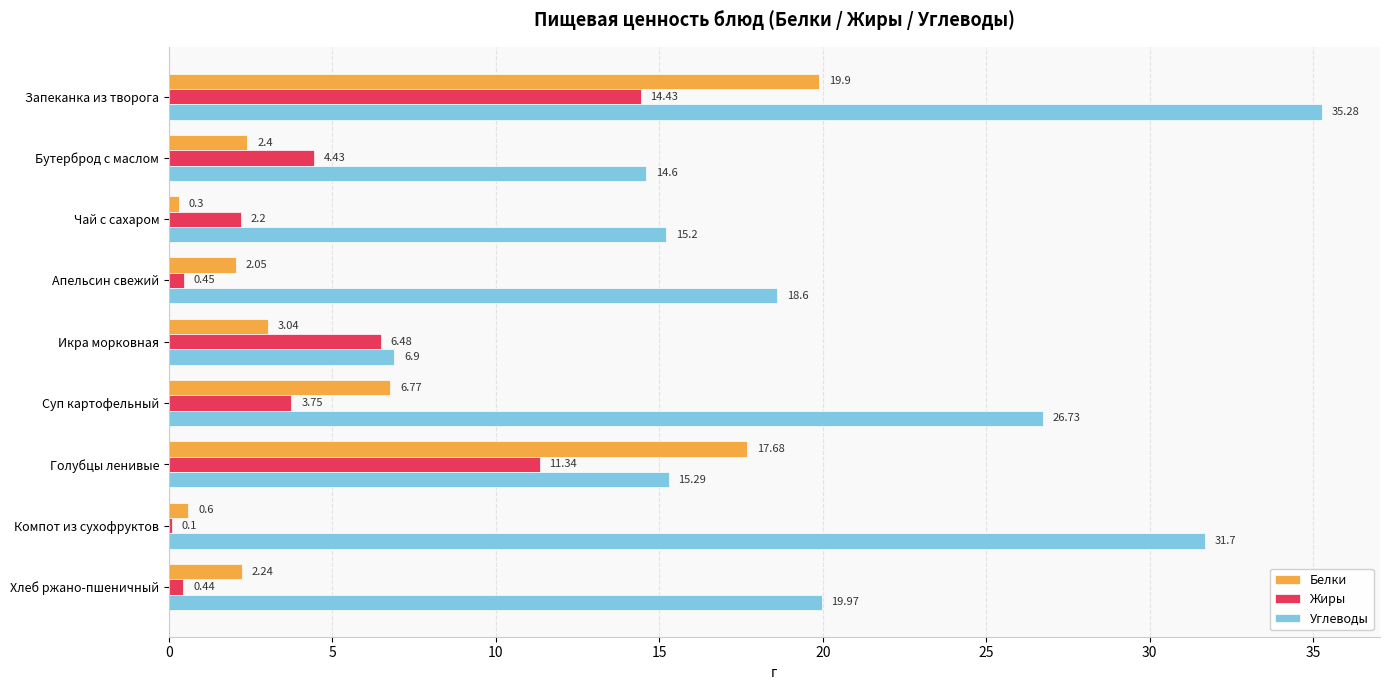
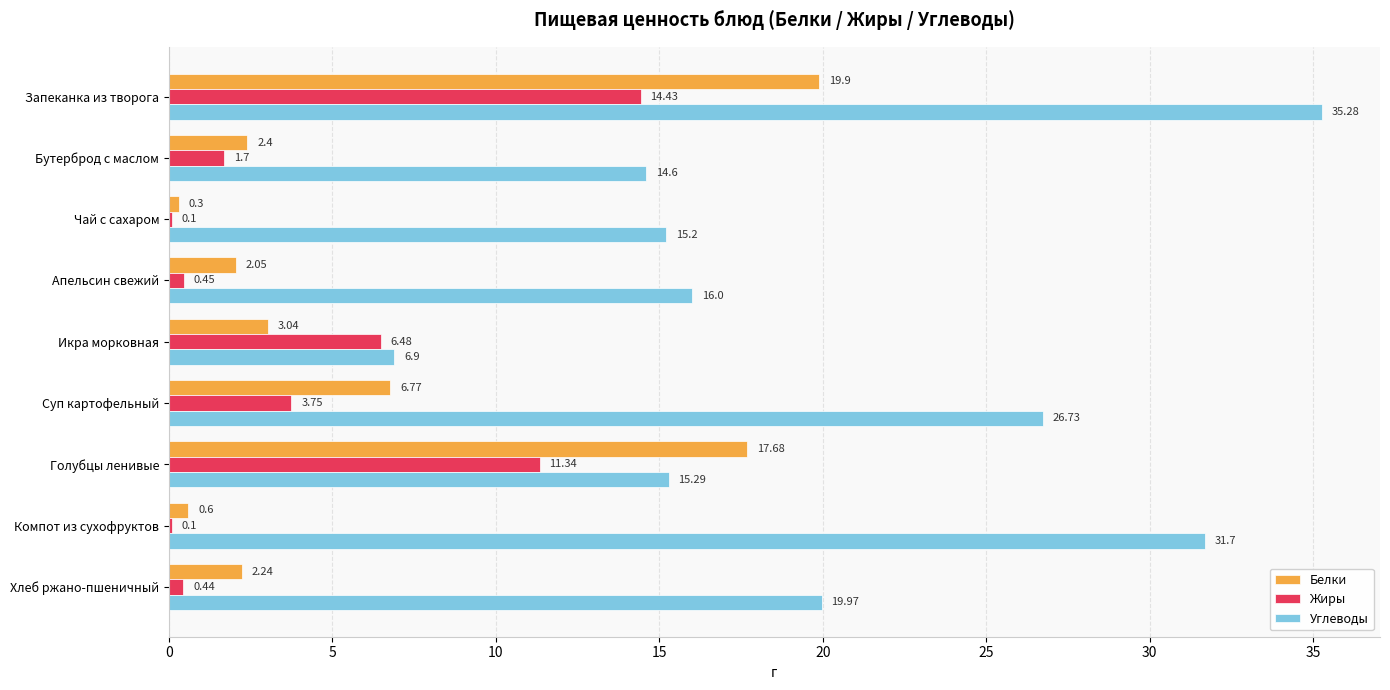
Жиры, Бутерброд с маслом: 4.43 -> 1.7
Жиры, Чай с сахаром: 2.2 -> 0.1
Углеводы, Апельсин свежий: 18.6 -> 16.0
